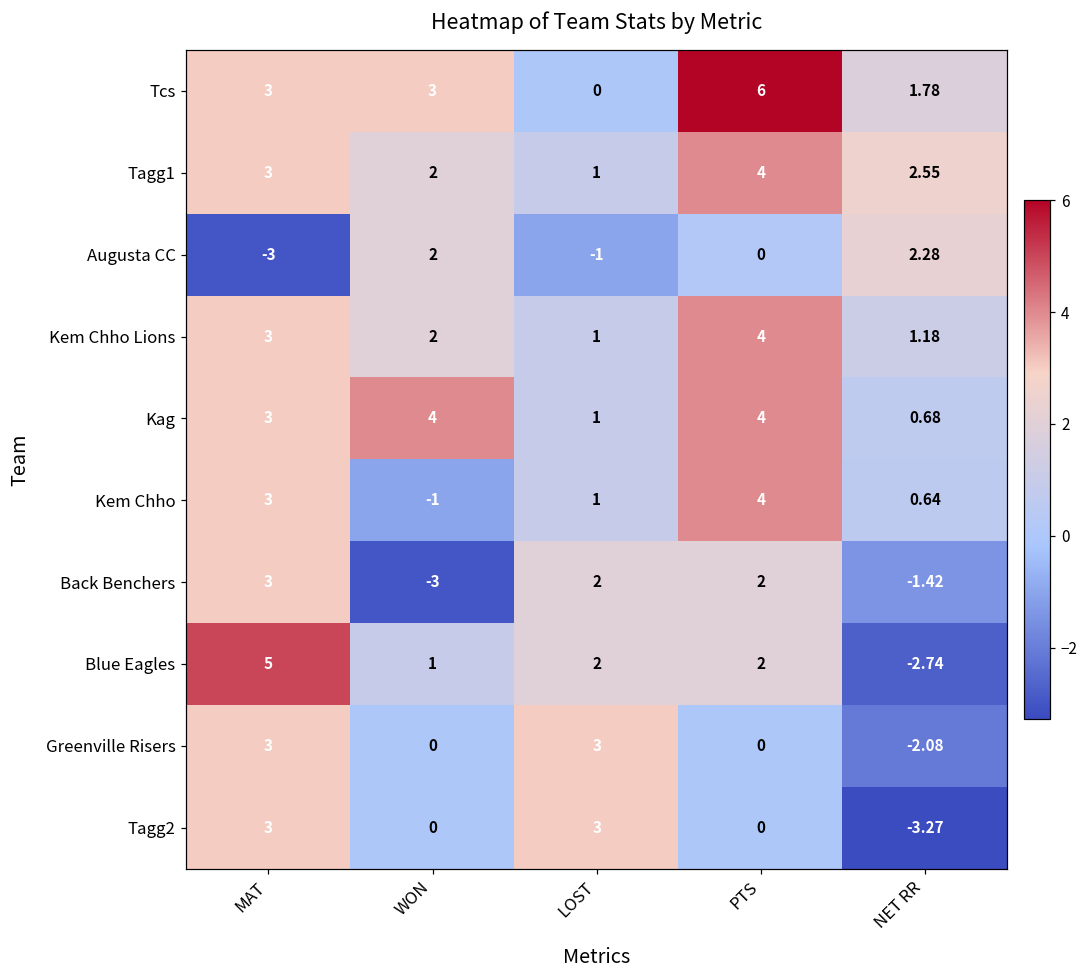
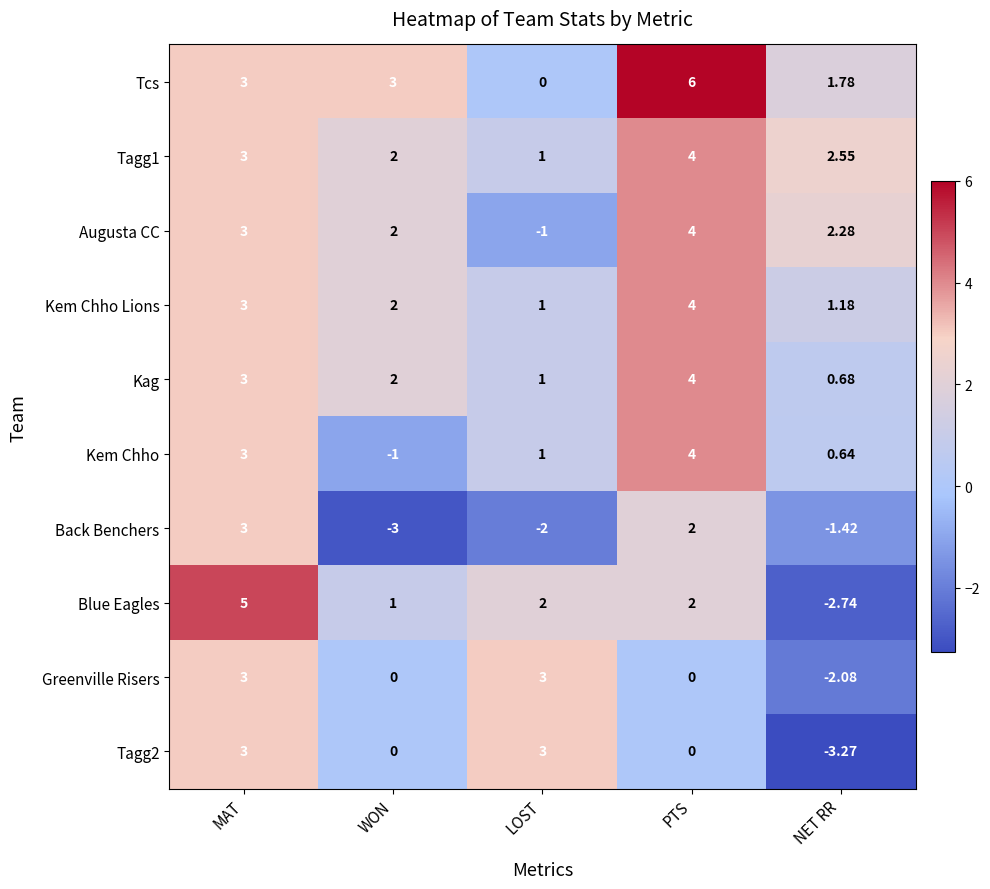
Augusta CC, MAT: -3 -> 3
Augusta CC, PTS: 0 -> 4
Kag, WON: 4 -> 2
Back Benchers, LOST: 2 -> -2
